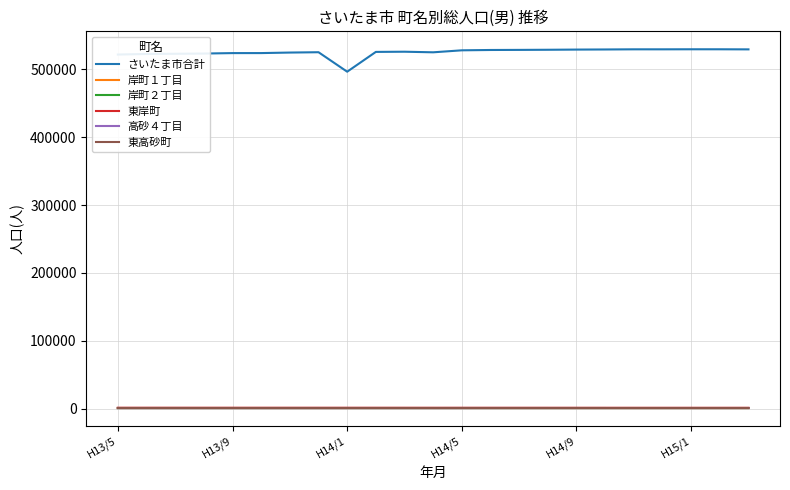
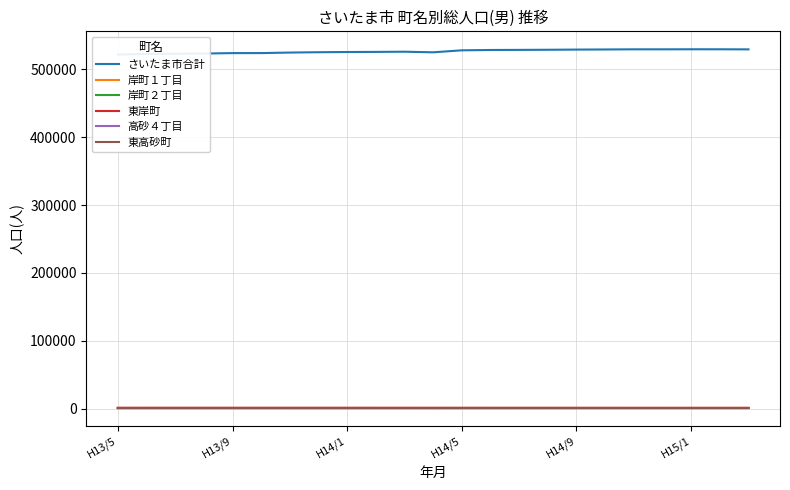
さいたま市合計, H14/1: 500000 -> 530000
